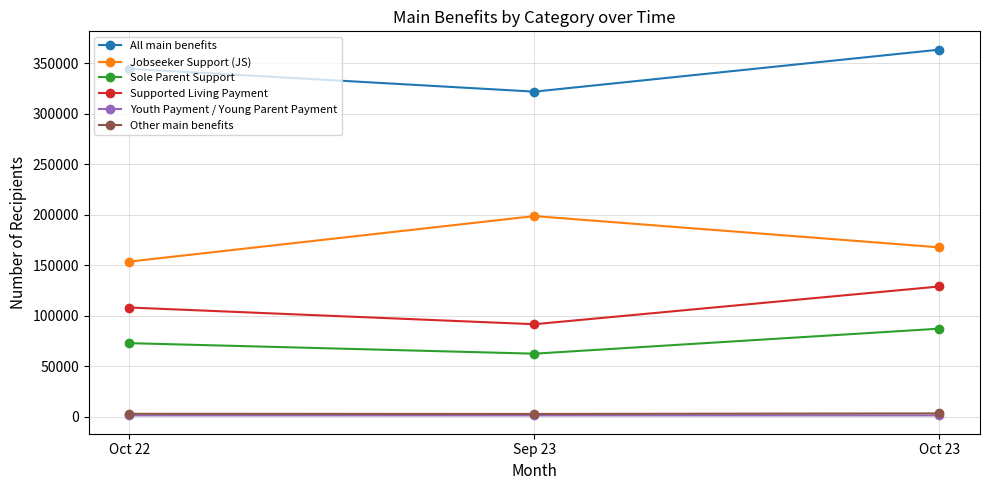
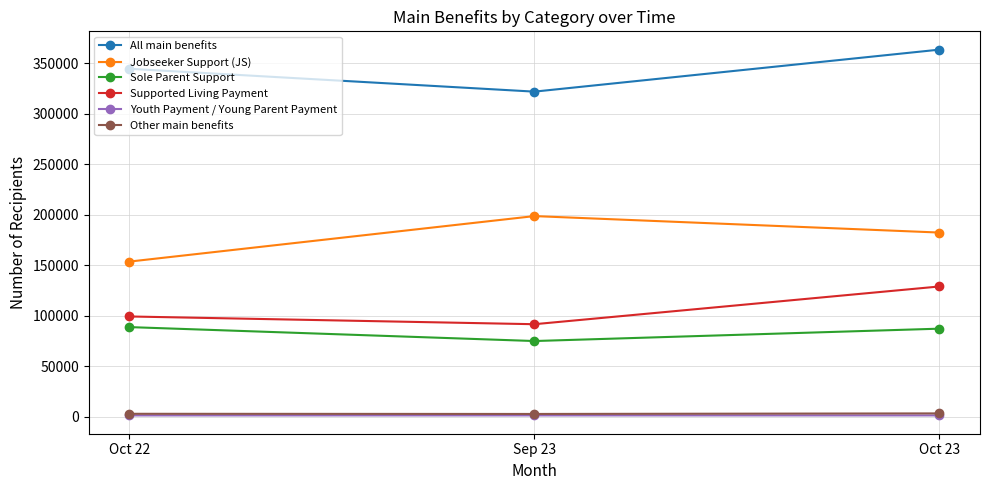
Sole Parent Support, Oct 22: 73000 -> 89000
Supported Living Payment, Oct 22: 108000 -> 99000
Sole Parent Support, Sep 23: 62000 -> 75000
Jobseeker Support (JS), Oct 23: 168000 -> 182000
